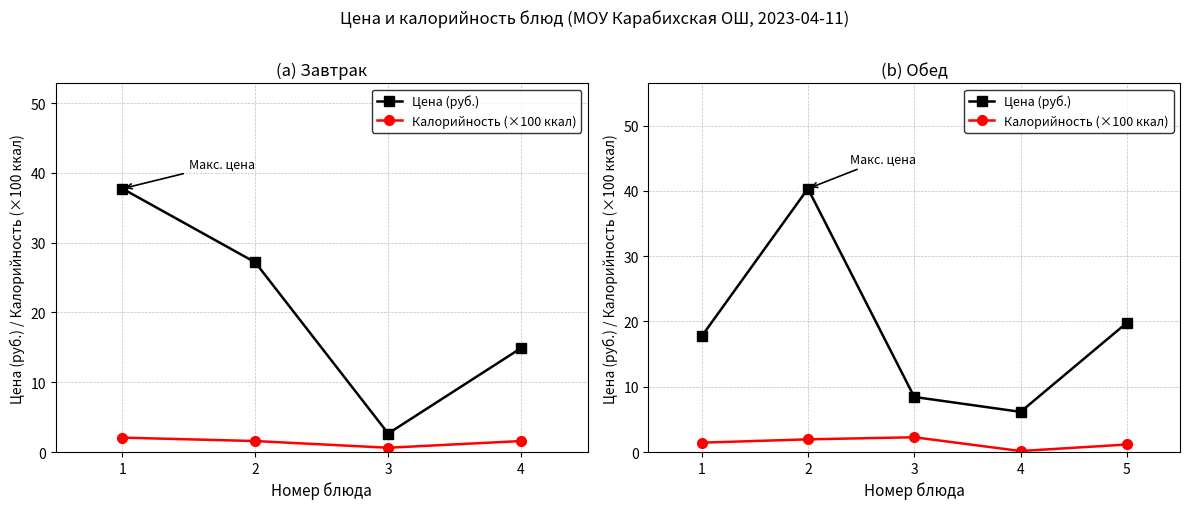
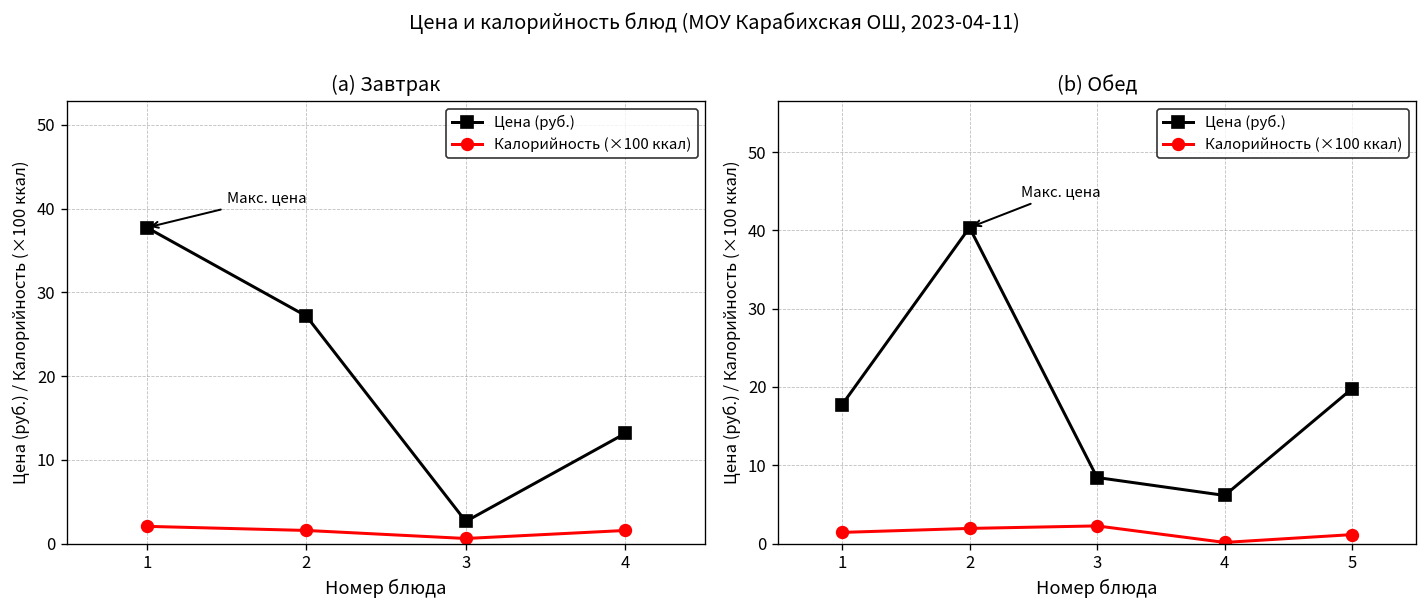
(a) Завтрак, Цена (руб.), 4: 15 -> 13
